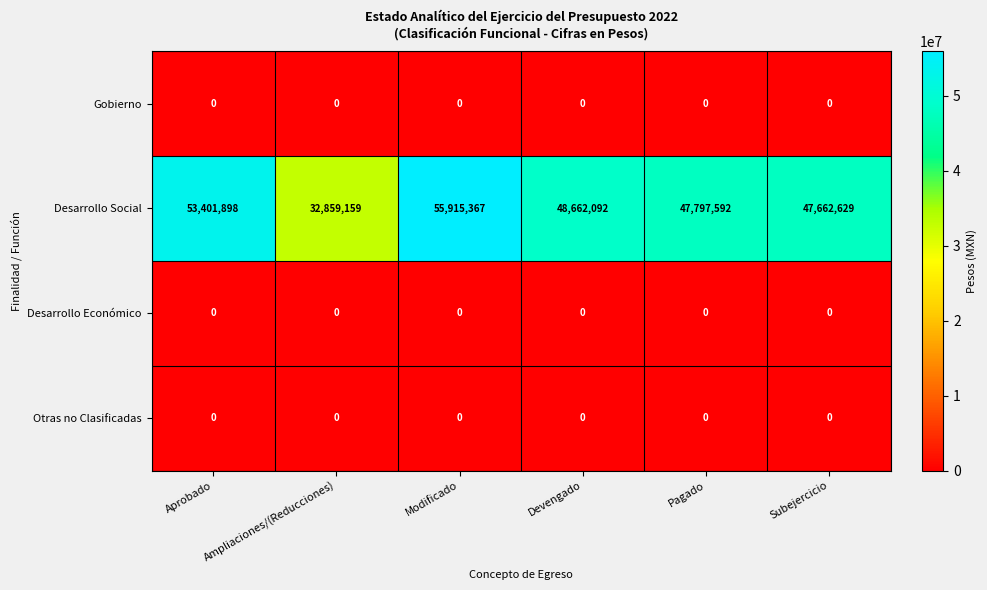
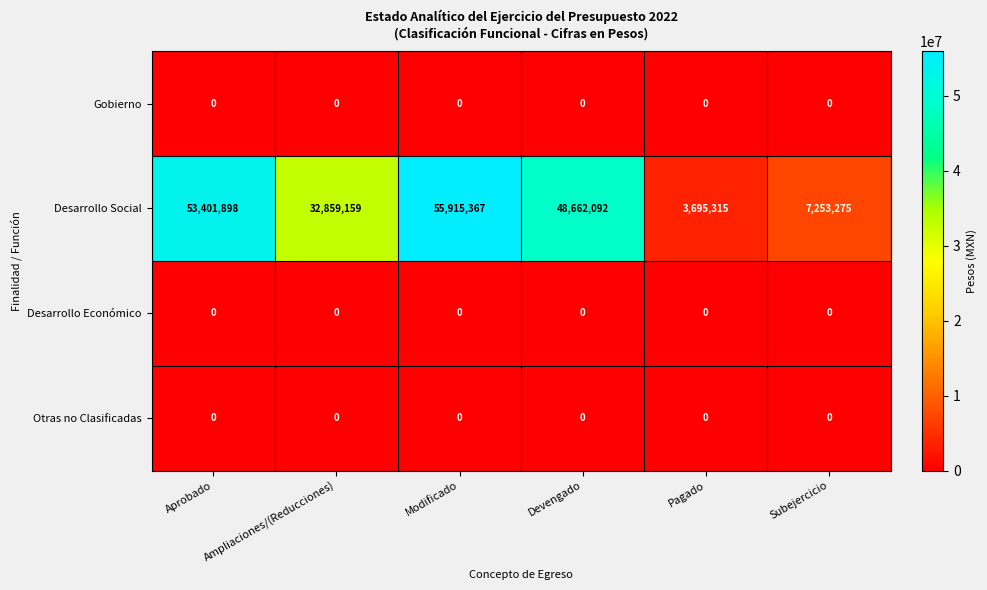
Desarrollo Social, Pagado: 47,797,592 -> 3,695,315
Desarrollo Social, Subejercicio: 47,662,629 -> 7,253,275
